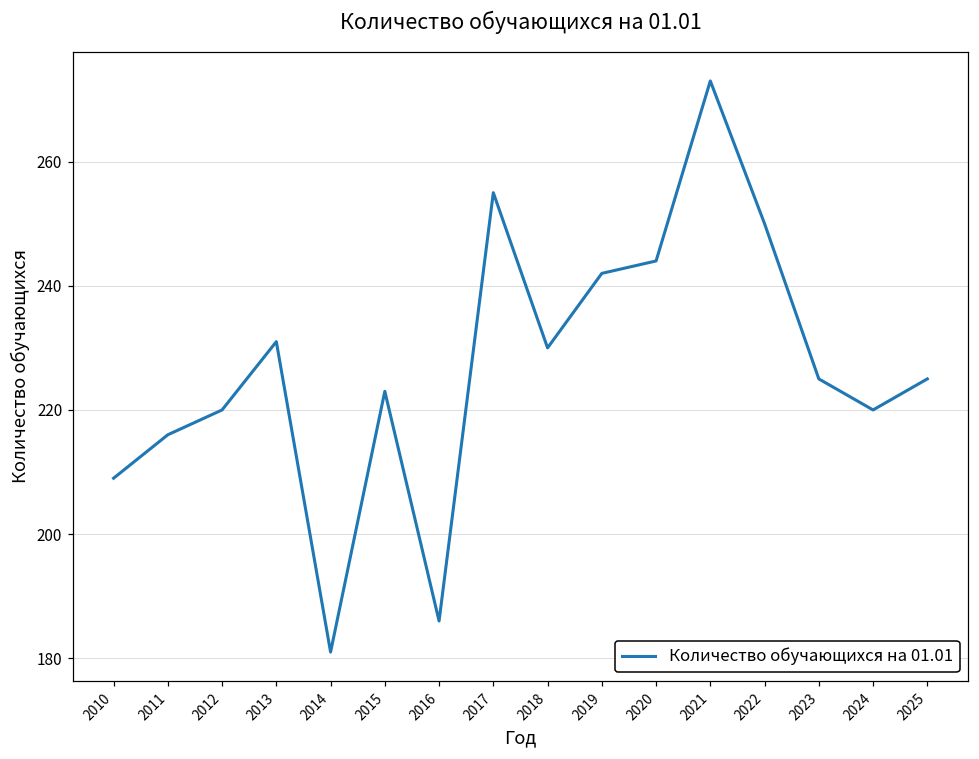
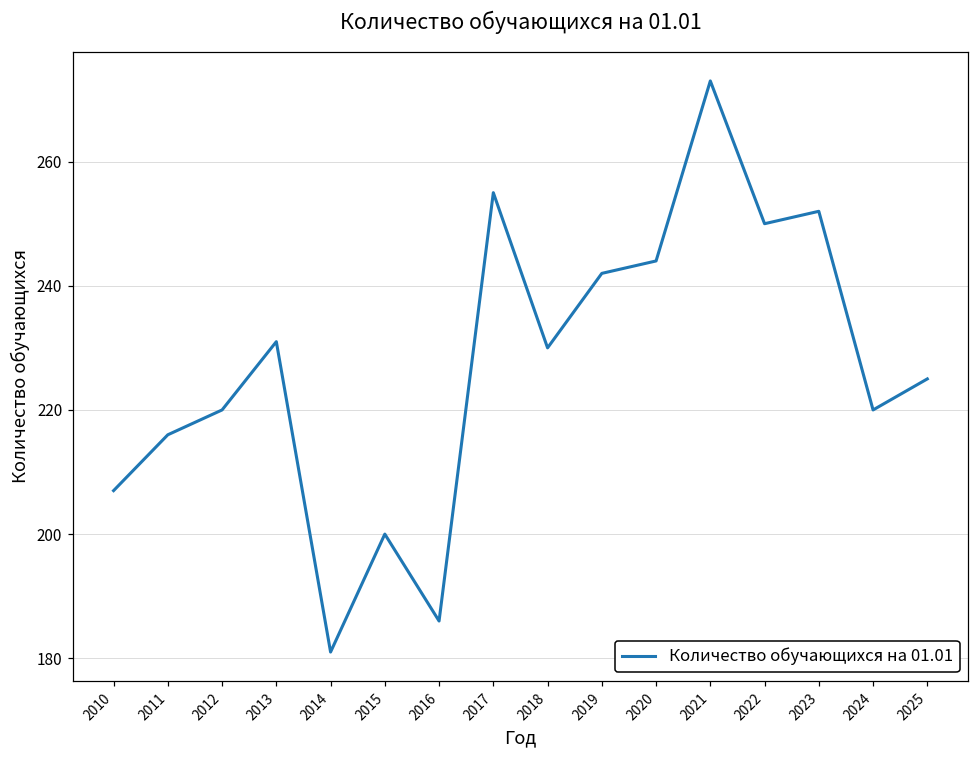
2010: 209 -> 207
2015: 223 -> 200
2023: 225 -> 252
